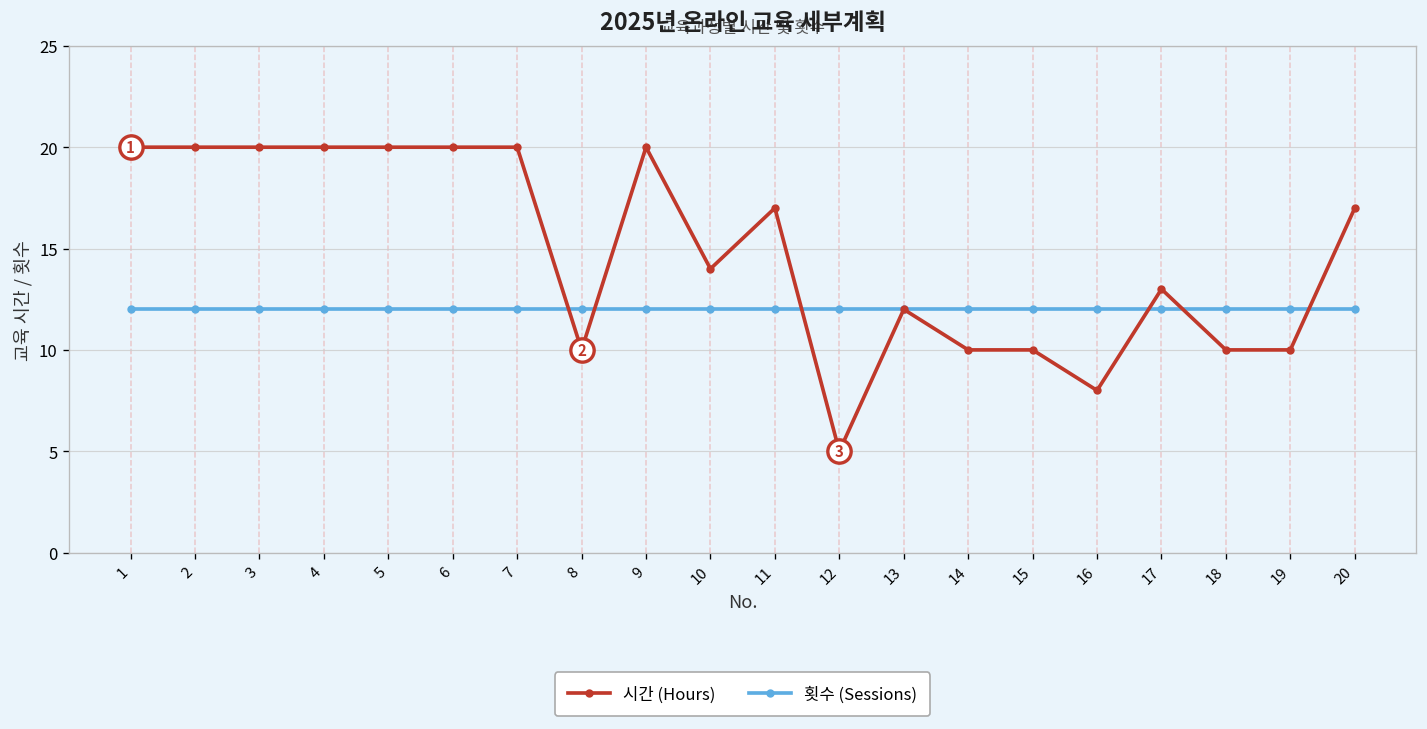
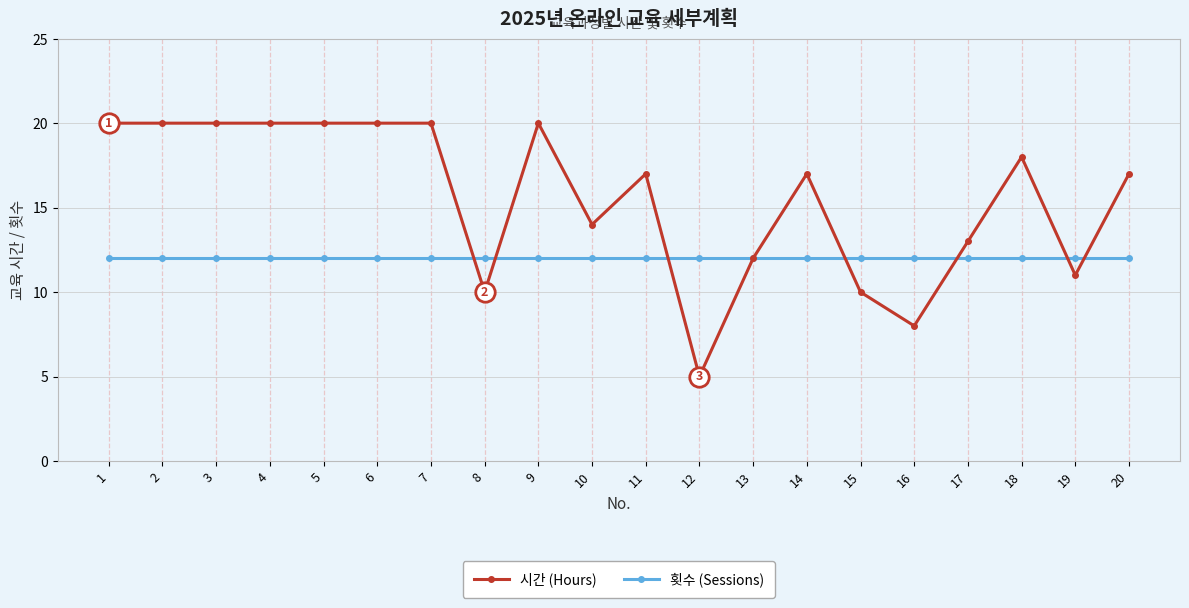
시간 (Hours), 14: 10 -> 17
시간 (Hours), 18: 10 -> 18
시간 (Hours), 19: 10 -> 11
